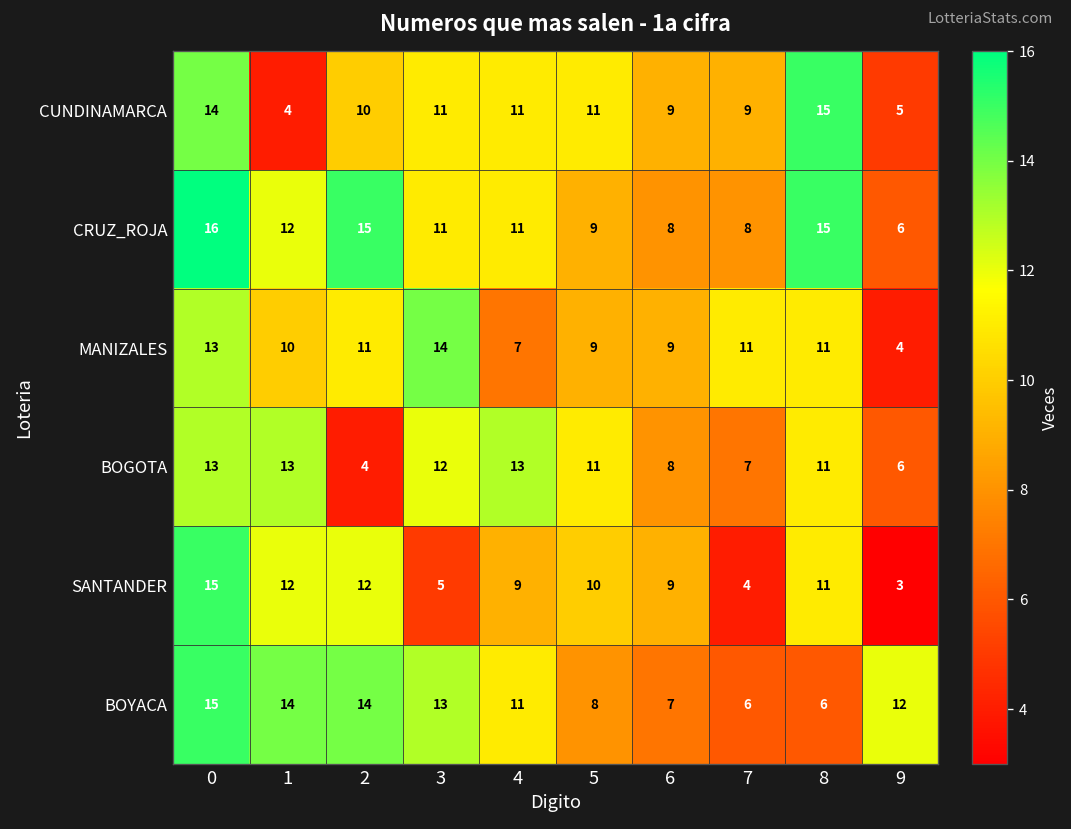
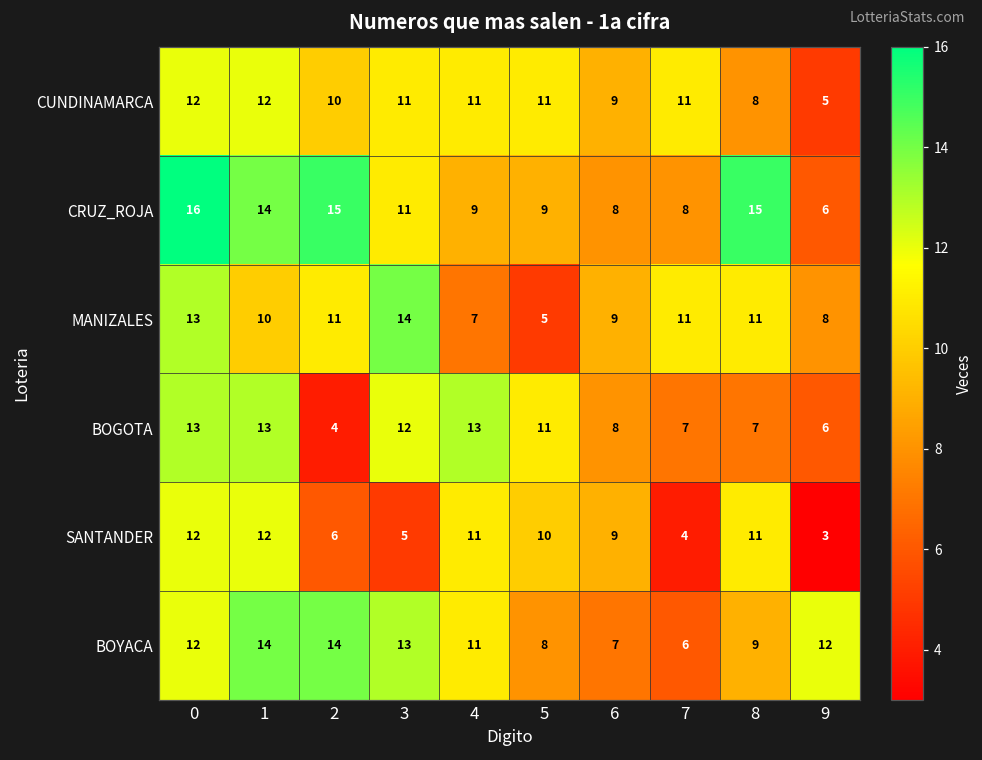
CUNDINAMARCA, 0: 14 -> 12
CUNDINAMARCA, 1: 4 -> 12
CUNDINAMARCA, 7: 9 -> 11
CUNDINAMARCA, 8: 15 -> 8
CRUZ_ROJA, 1: 12 -> 14
CRUZ_ROJA, 4: 11 -> 9
MANIZALES, 5: 9 -> 5
MANIZALES, 9: 4 -> 8
BOGOTA, 8: 11 -> 7
SANTANDER, 0: 15 -> 12
SANTANDER, 2: 12 -> 6
SANTANDER, 4: 9 -> 11
BOYACA, 0: 15 -> 12
BOYACA, 8: 6 -> 9
